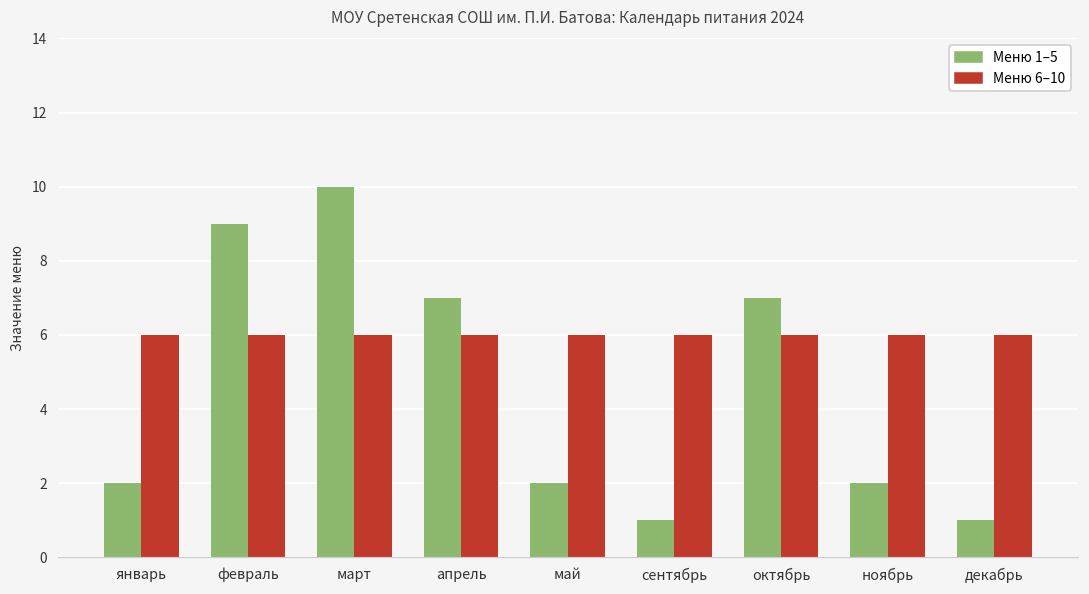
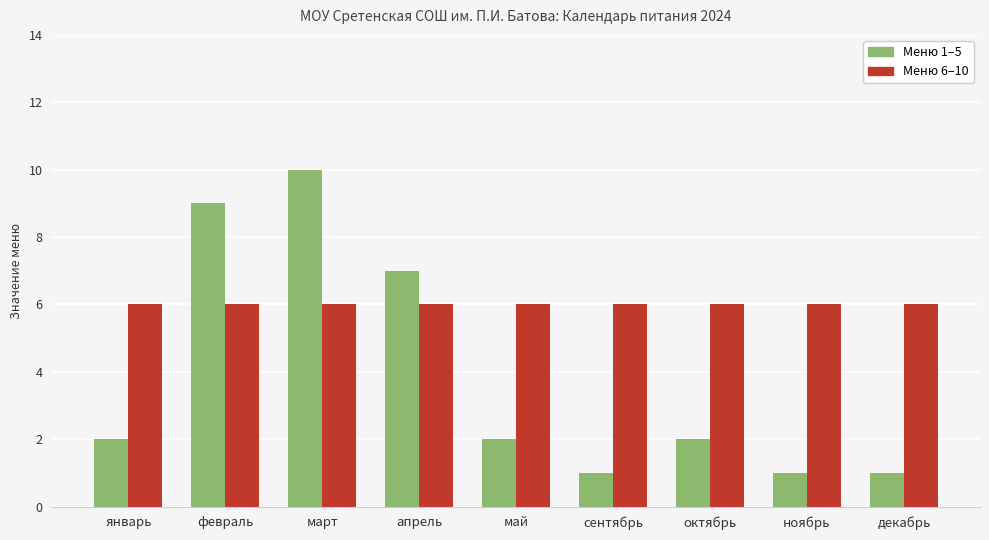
Меню 1–5, октябрь: 7 -> 2
Меню 1–5, ноябрь: 2 -> 1
